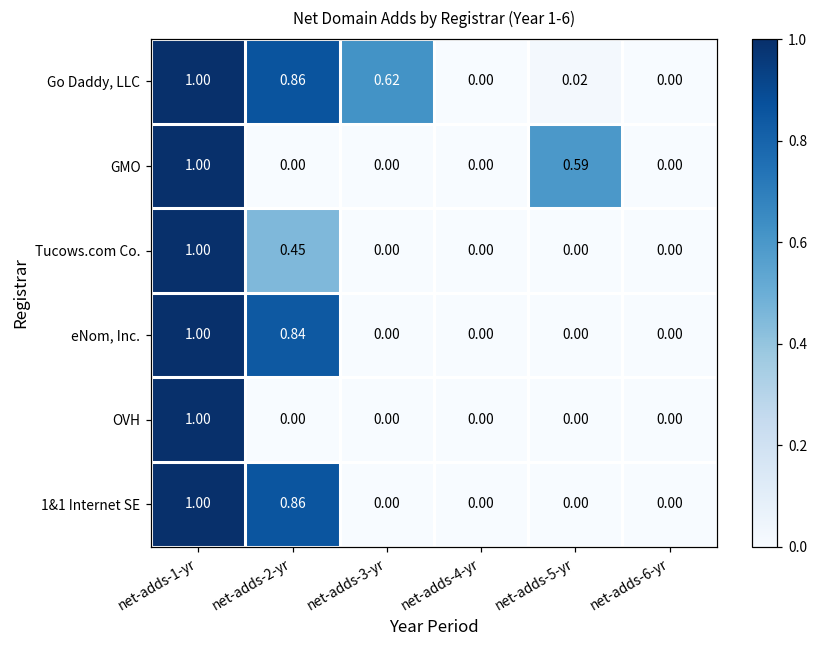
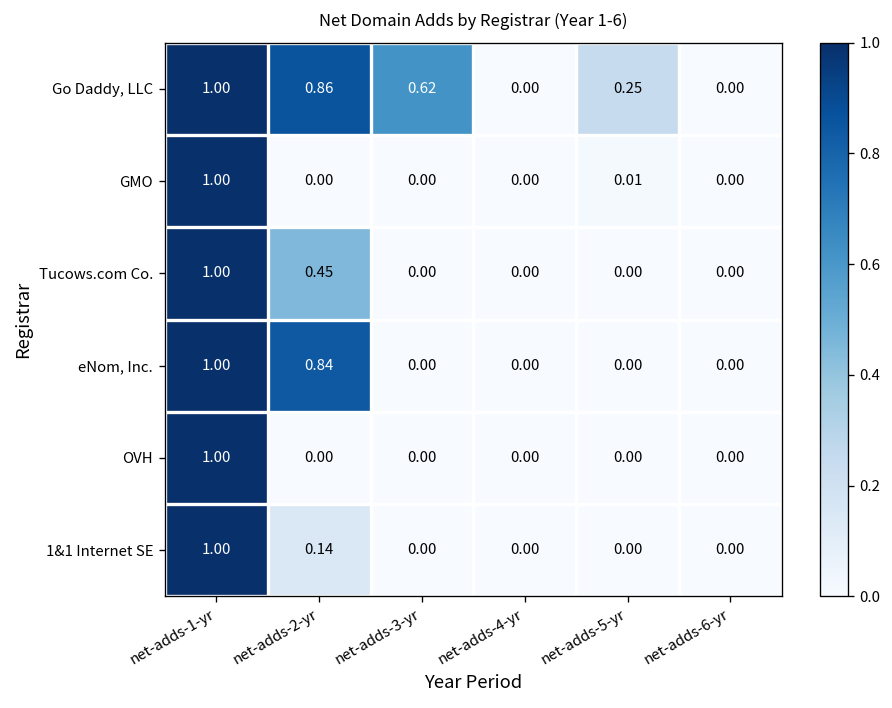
Go Daddy, LLC, net-adds-5-yr: 0.02 -> 0.25
GMO, net-adds-5-yr: 0.59 -> 0.01
1&1 Internet SE, net-adds-2-yr: 0.86 -> 0.14
